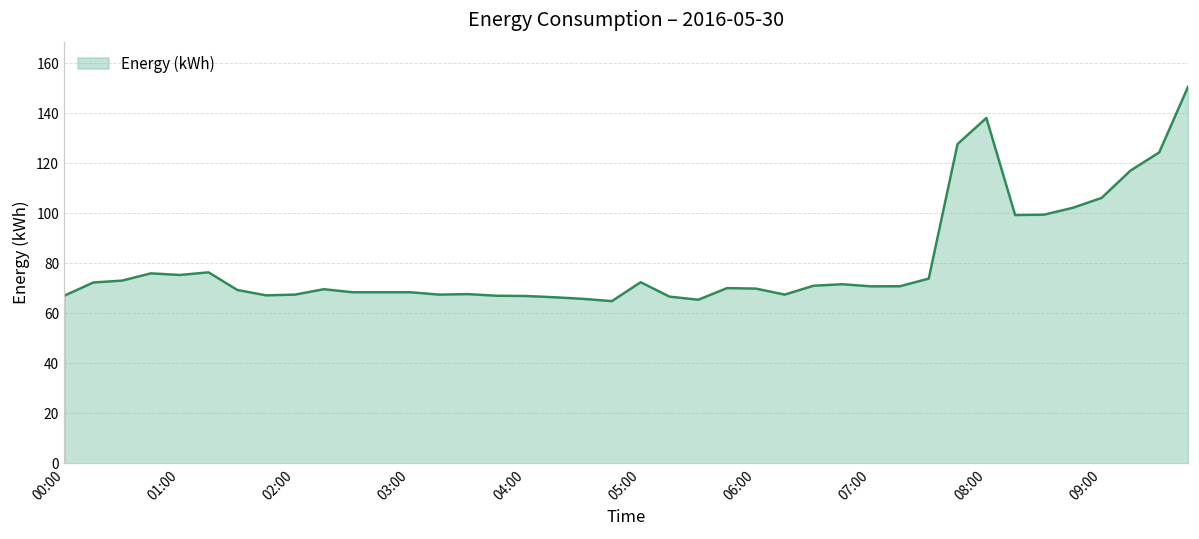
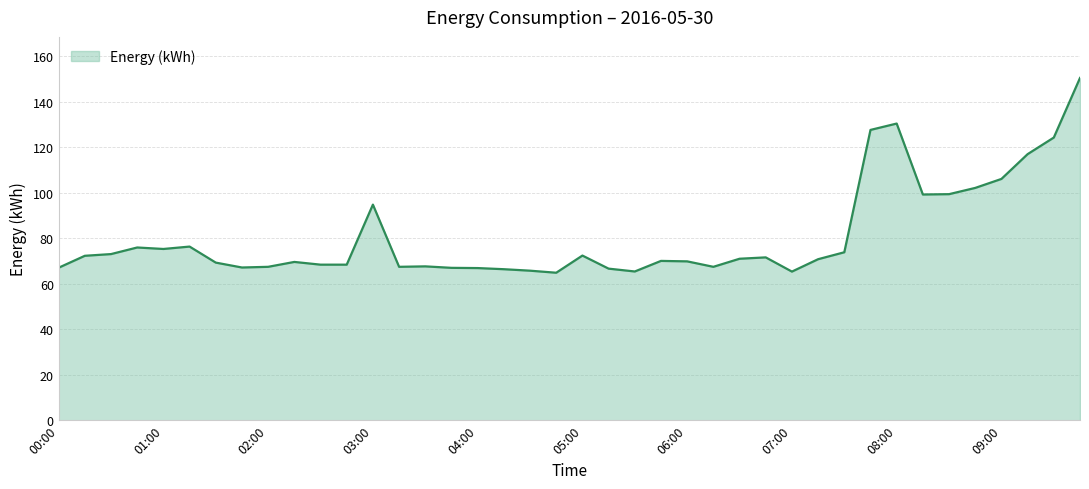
03:00: 68 -> 95
07:00: 71 -> 65
08:00: 138 -> 130
